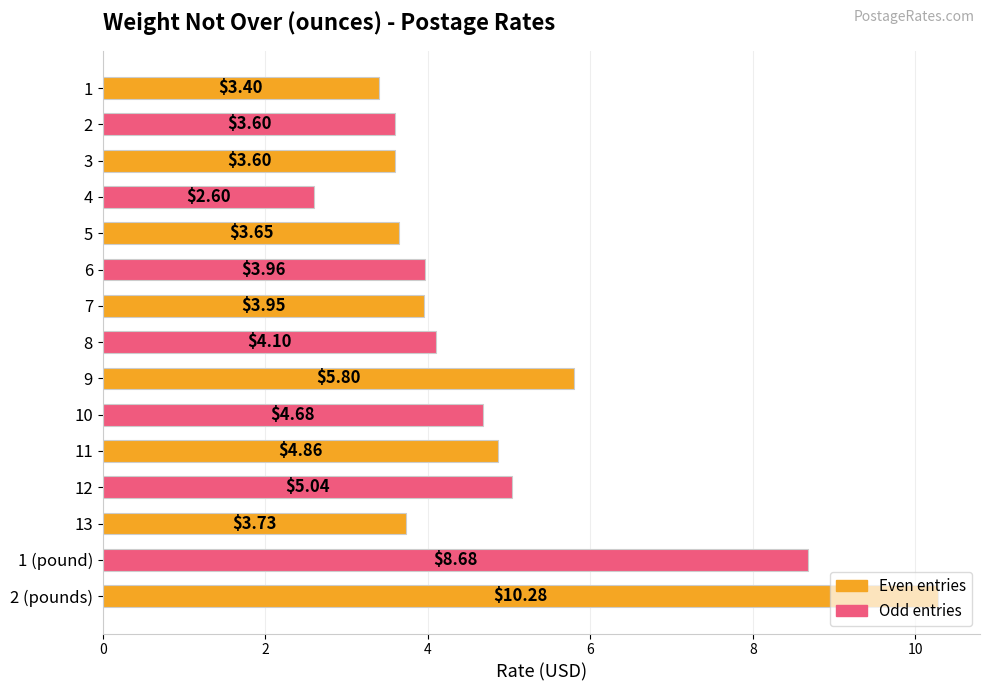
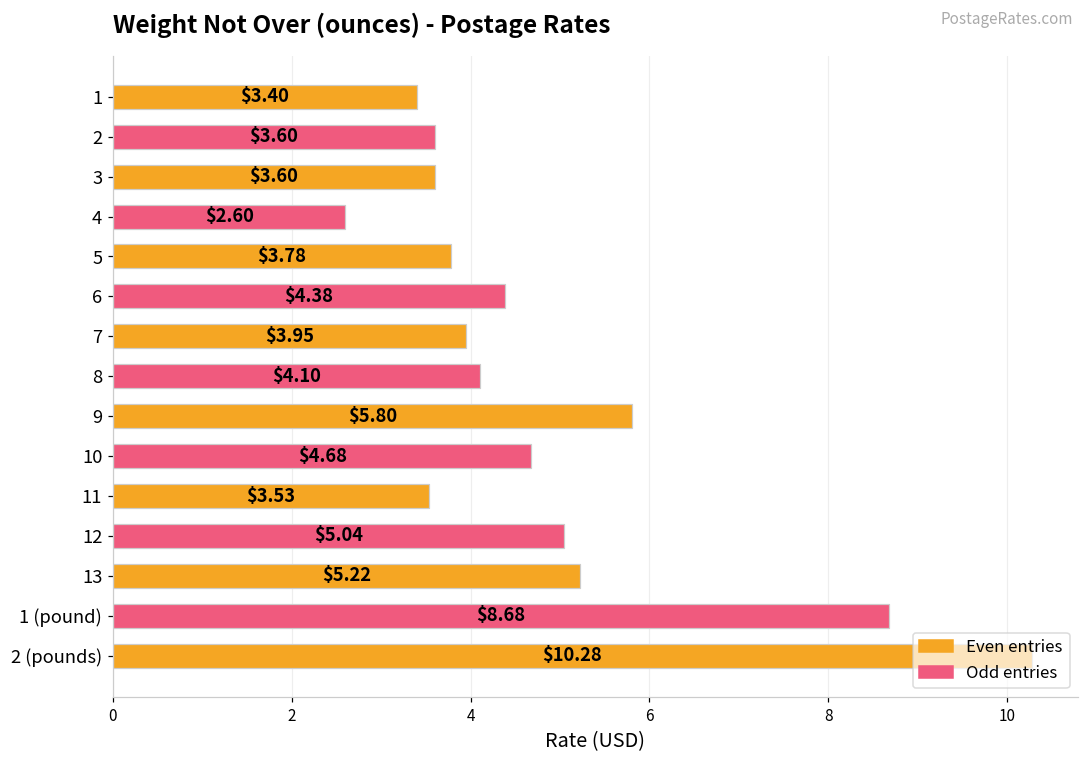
5: $3.65 -> $3.78
6: $3.96 -> $4.38
11: $4.86 -> $3.53
13: $3.73 -> $5.22
